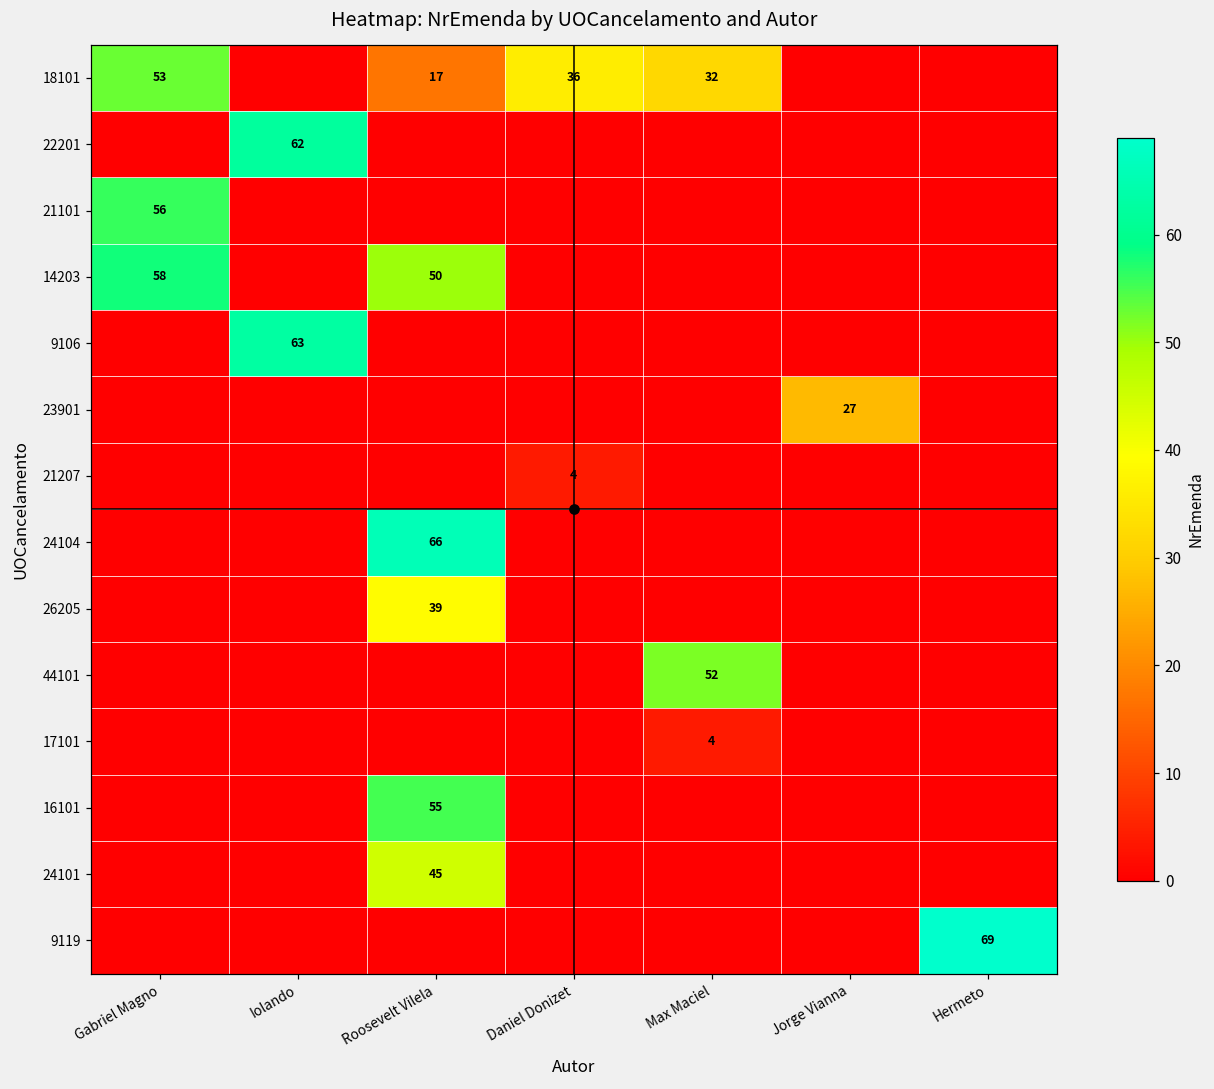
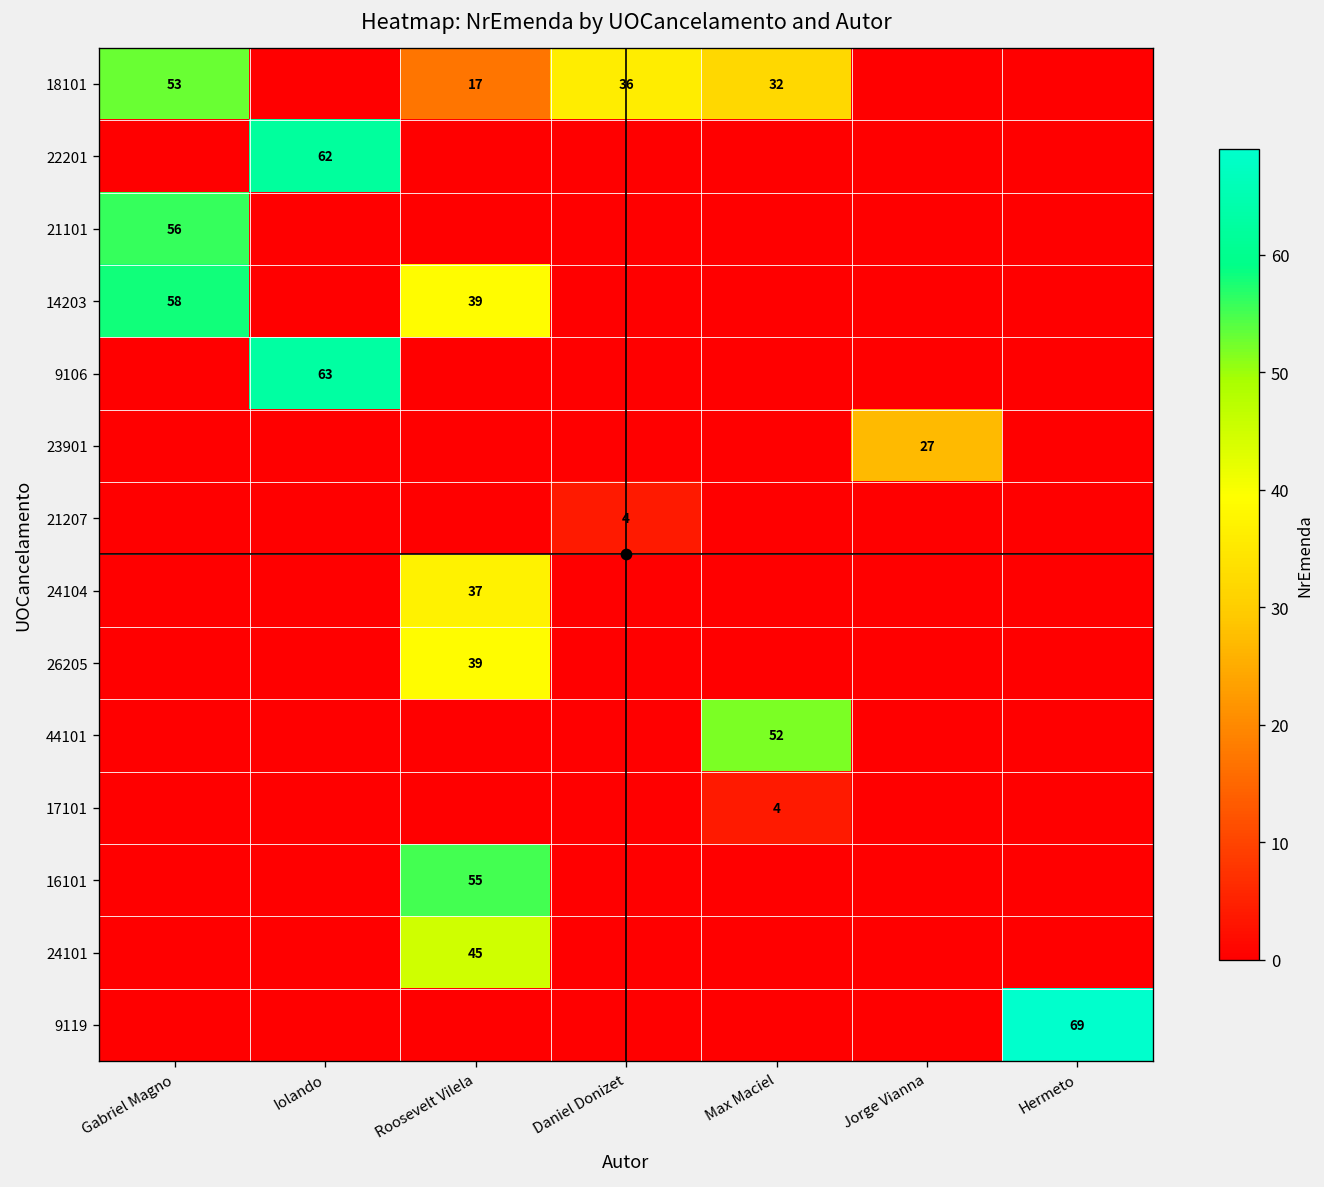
14203, Roosevelt Vilela: 50 -> 39
24104, Roosevelt Vilela: 66 -> 37
